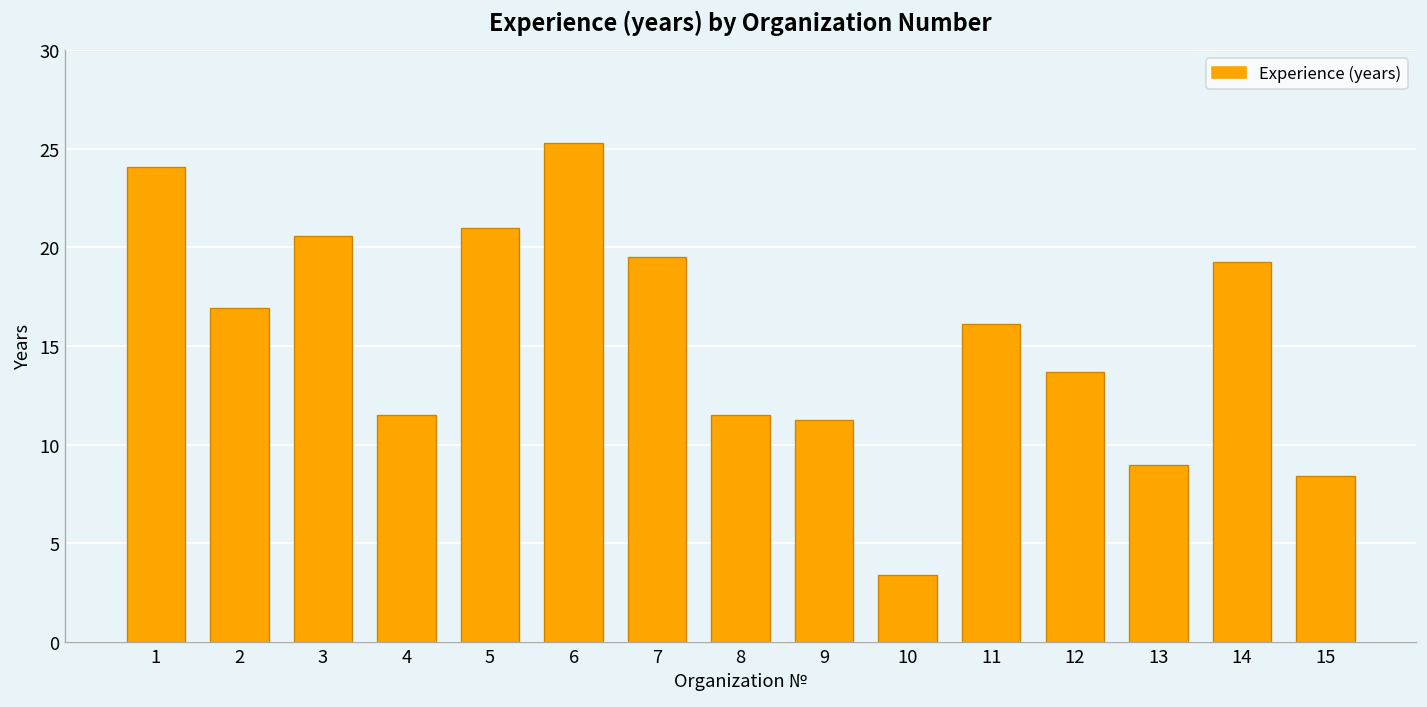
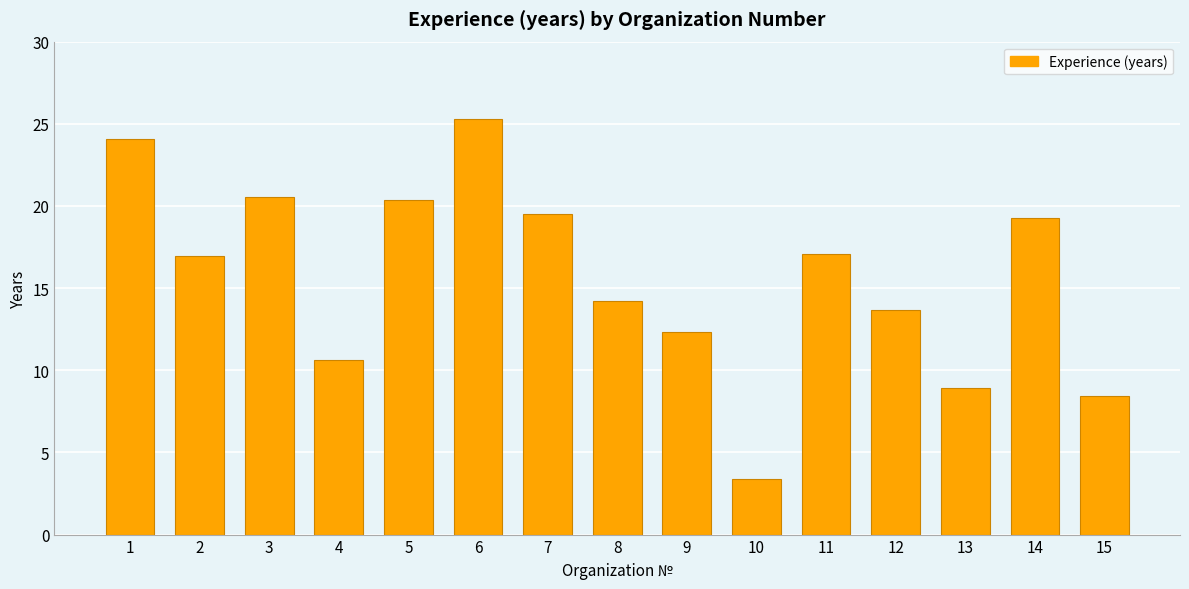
4: 11.5 -> 10.6
5: 21.0 -> 20.4
8: 11.5 -> 14.2
9: 11.3 -> 12.3
11: 16.1 -> 17.1
